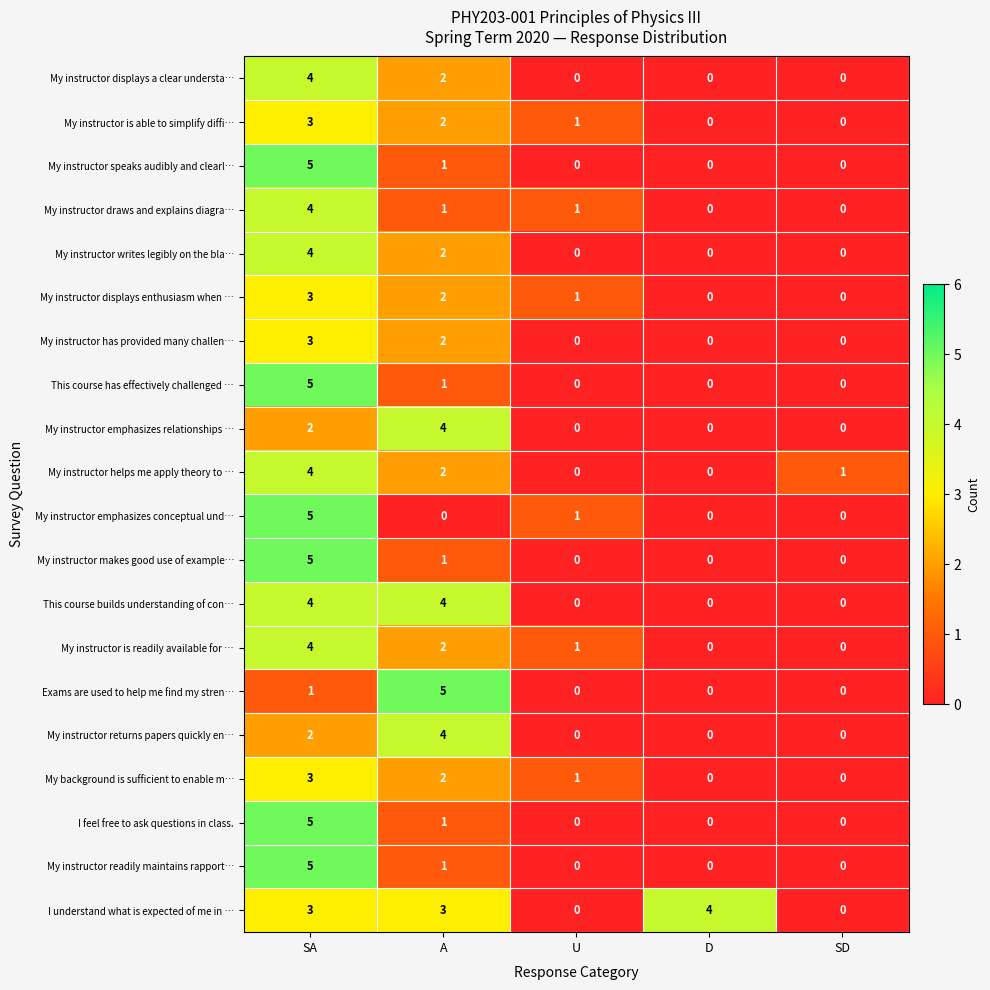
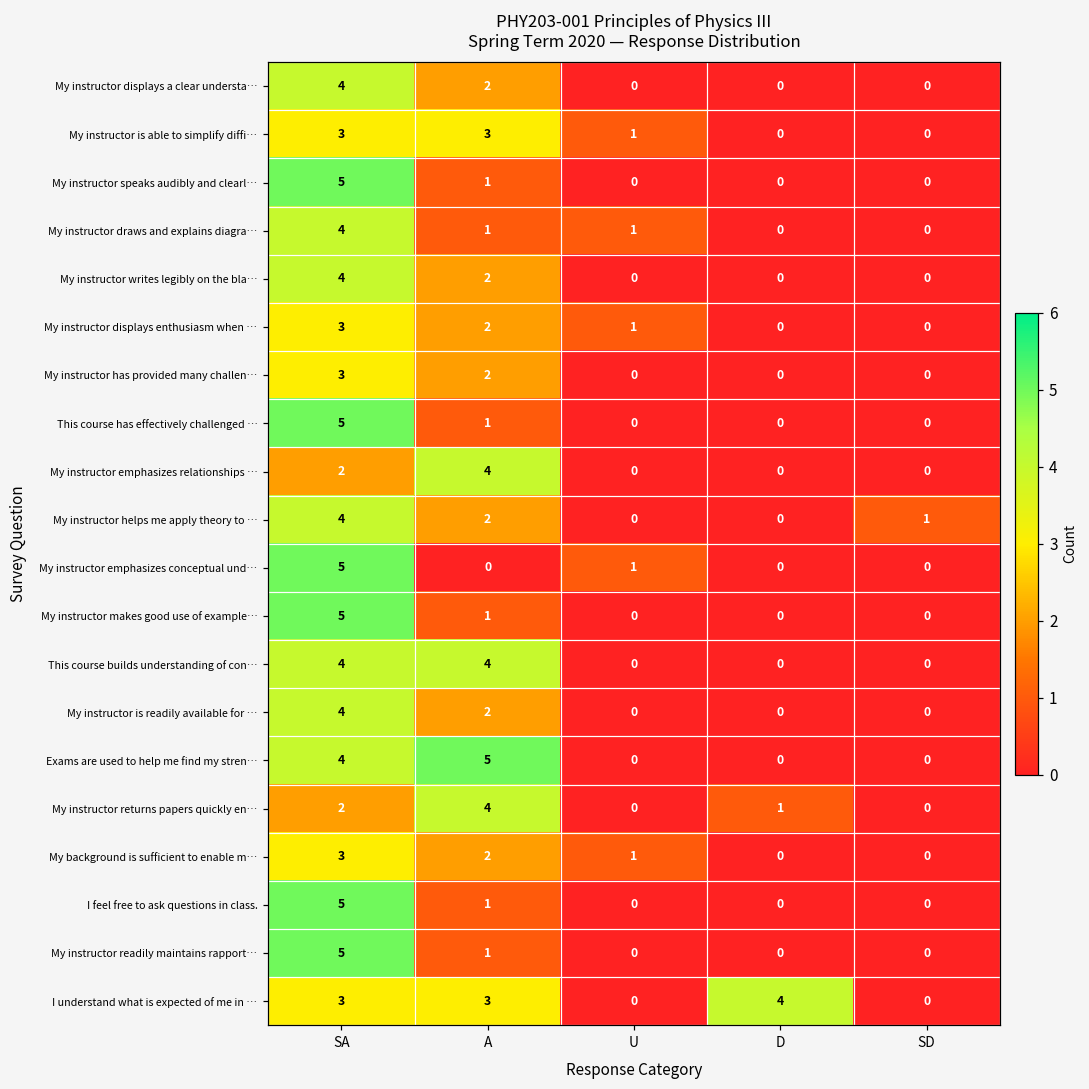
My instructor is able to simplify diffi…, A: 2 -> 3
My instructor is readily available for …, U: 1 -> 0
Exams are used to help me find my stren…, SA: 1 -> 4
My instructor returns papers quickly en…, D: 0 -> 1
